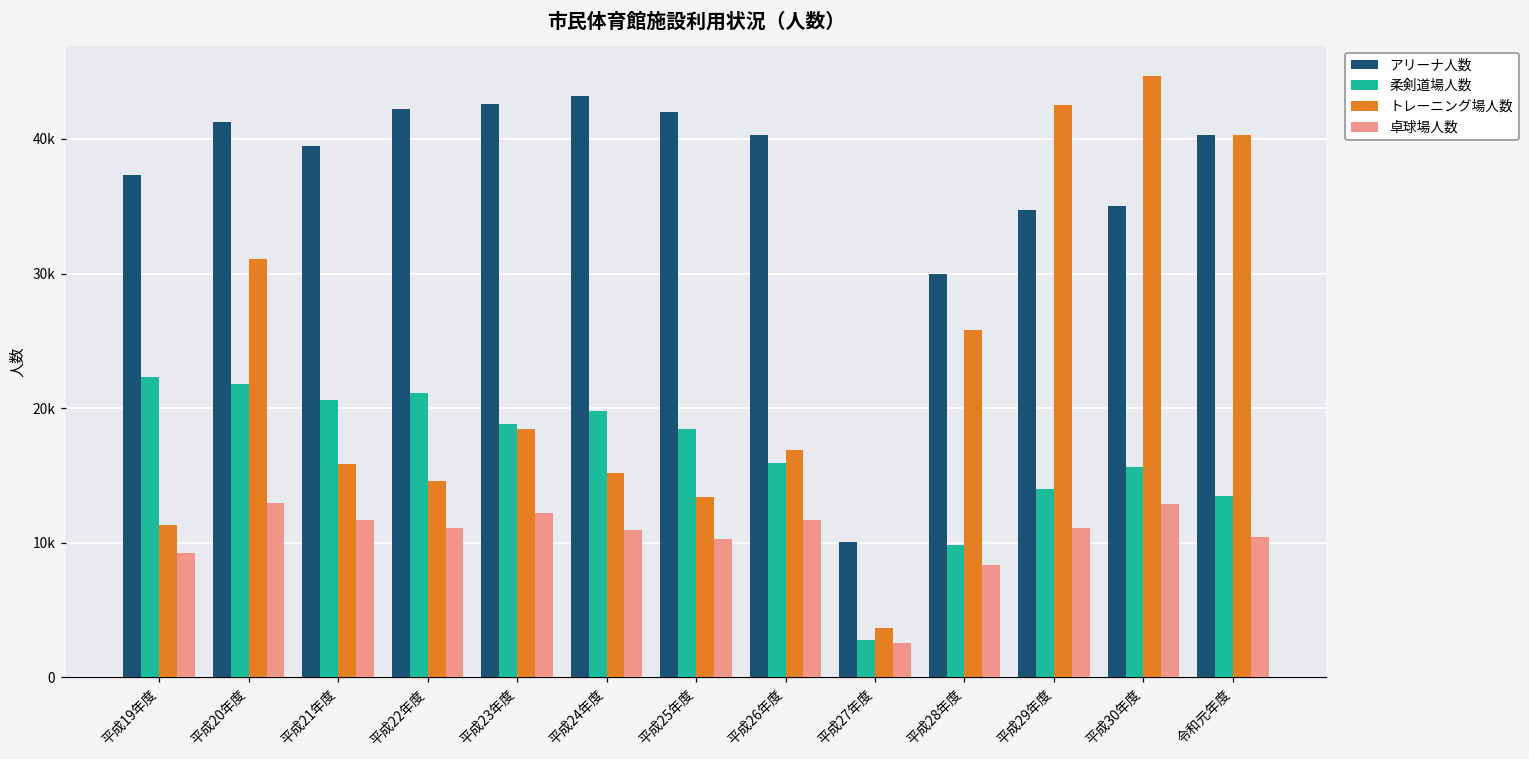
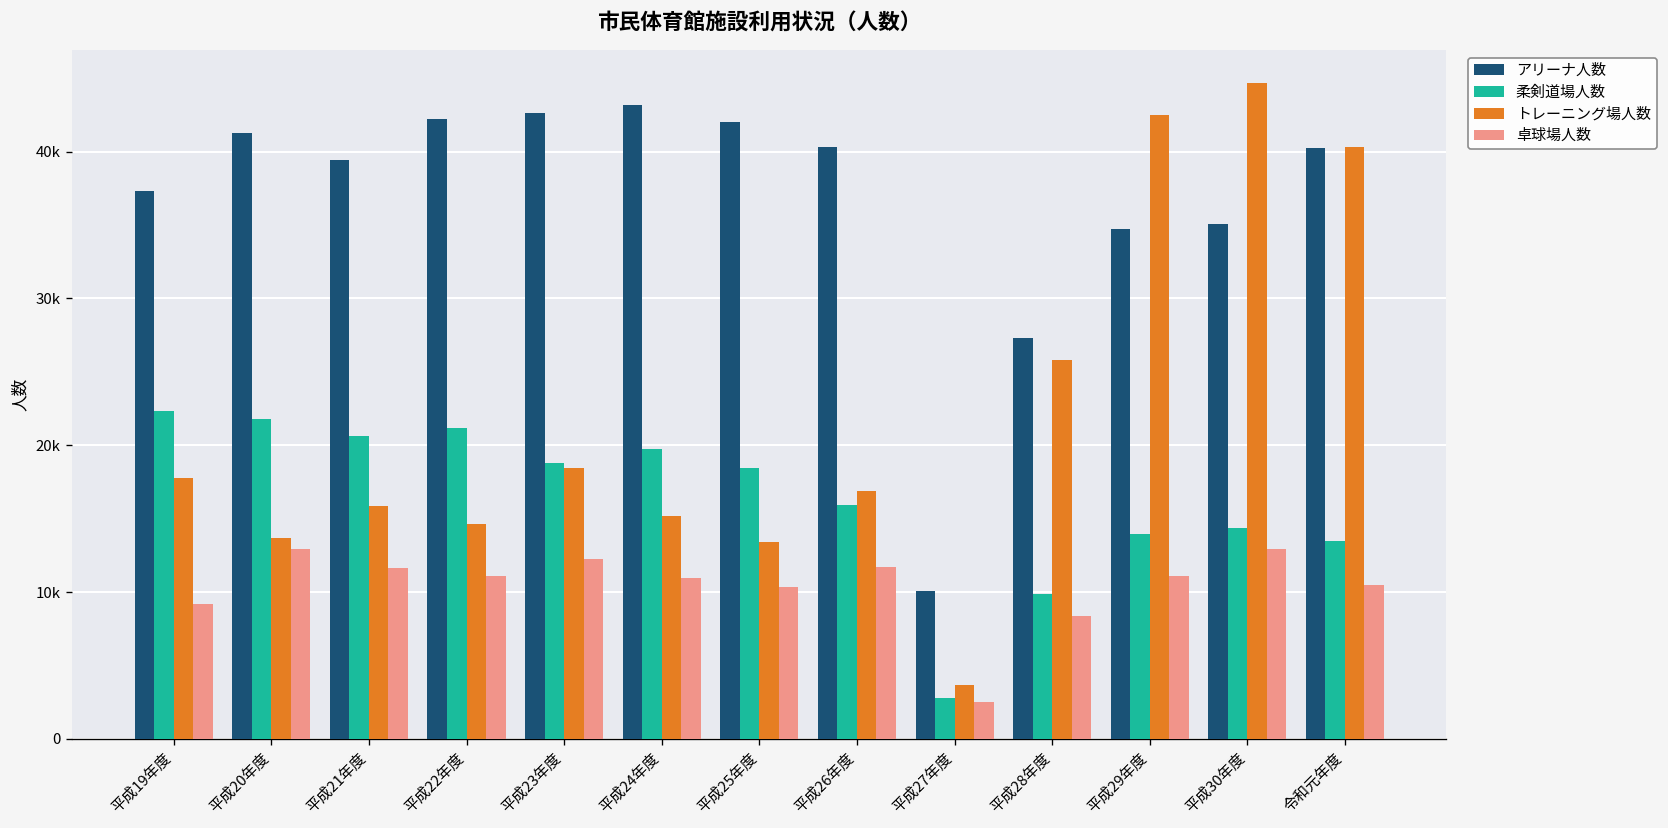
トレーニング場人数, 平成19年度: 11300 -> 17800
トレーニング場人数, 平成20年度: 31100 -> 13700
アリーナ人数, 平成28年度: 30000 -> 27300
柔剣道場人数, 平成30年度: 15600 -> 14300
